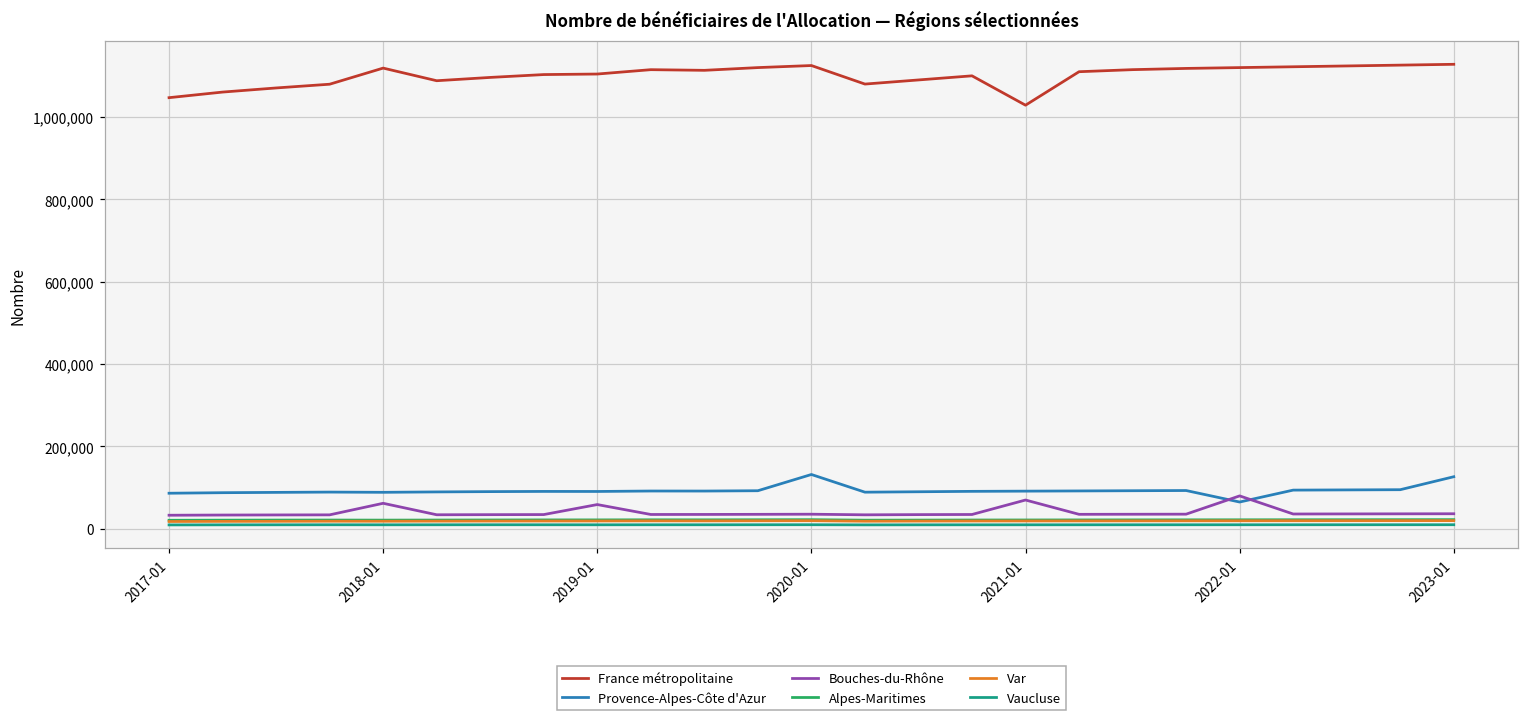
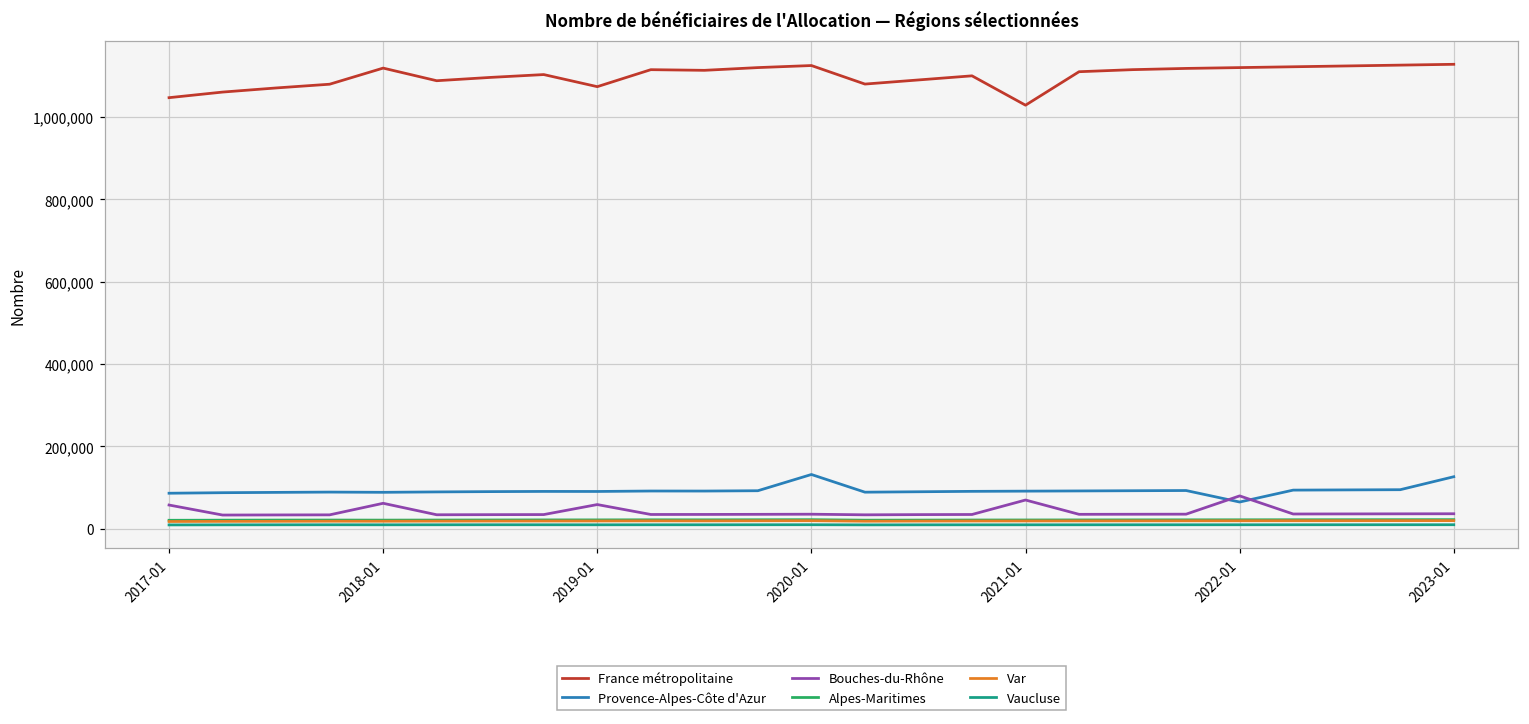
Bouches-du-Rhône, 2017-01: 30,000 -> 60,000
France métropolitaine, 2019-01: 1,100,000 -> 1,070,000
